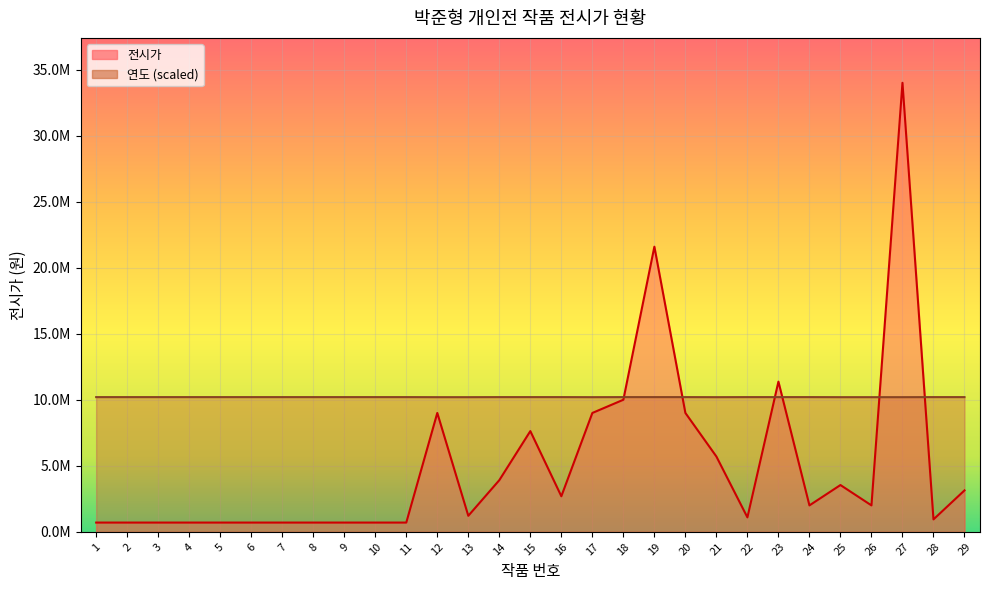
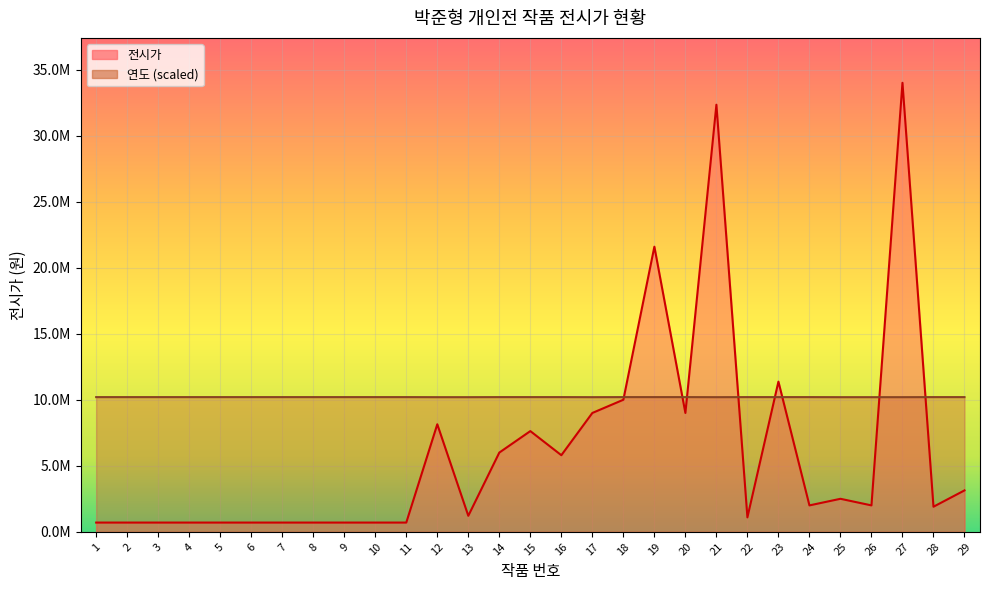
전시가, 12: 9000000 -> 8100000
전시가, 14: 3900000 -> 6000000
전시가, 16: 2700000 -> 5800000
전시가, 21: 5700000 -> 32300000
전시가, 25: 3500000 -> 2500000
전시가, 28: 900000 -> 1900000
